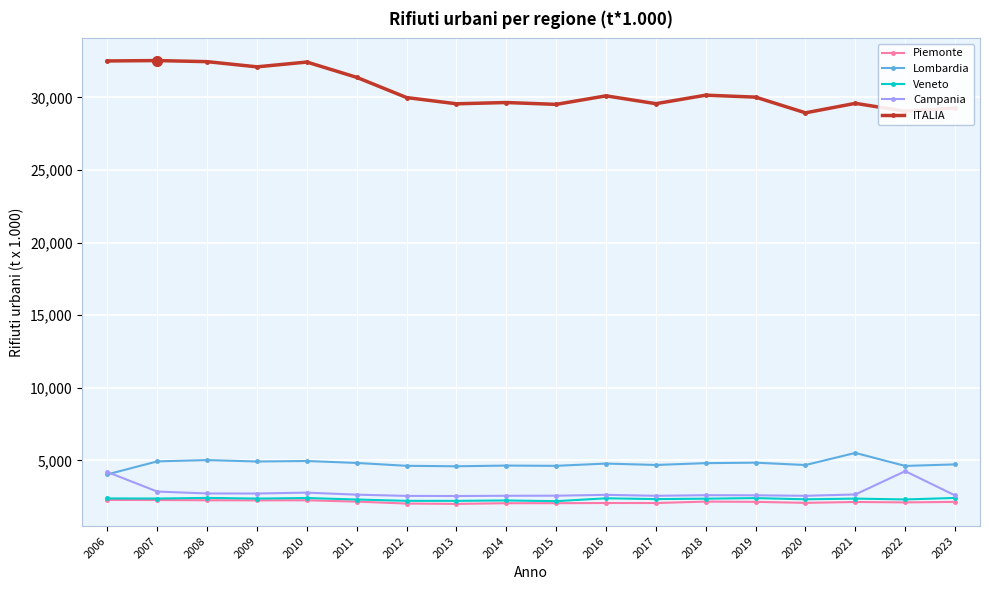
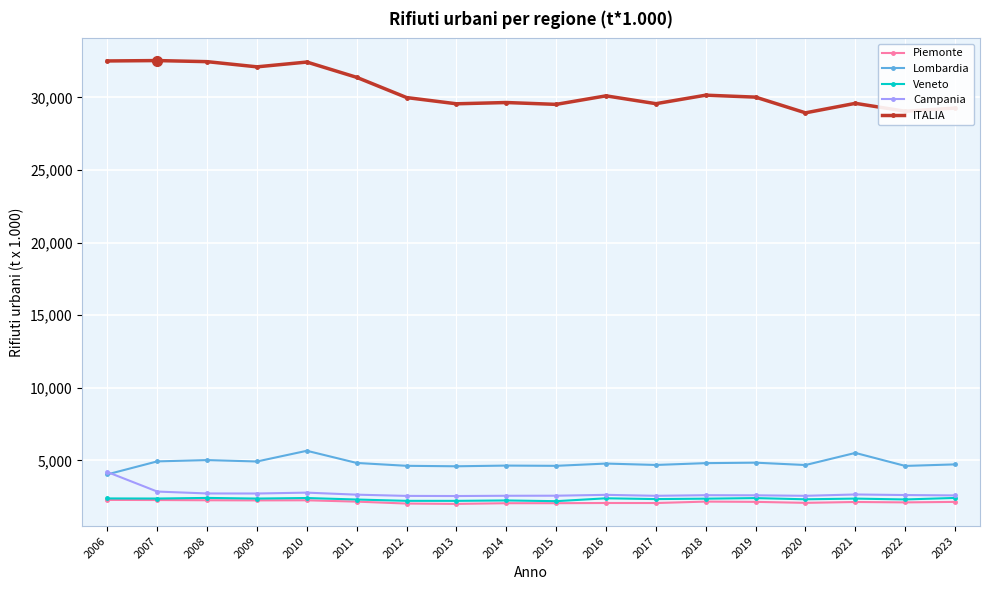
Lombardia, 2010: 5,000 -> 5,700
Campania, 2022: 4,300 -> 2,600
